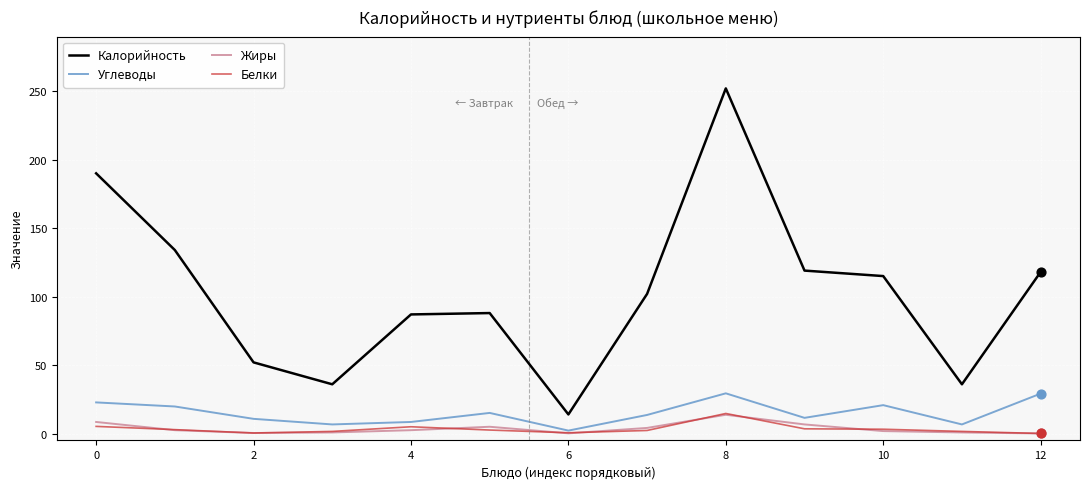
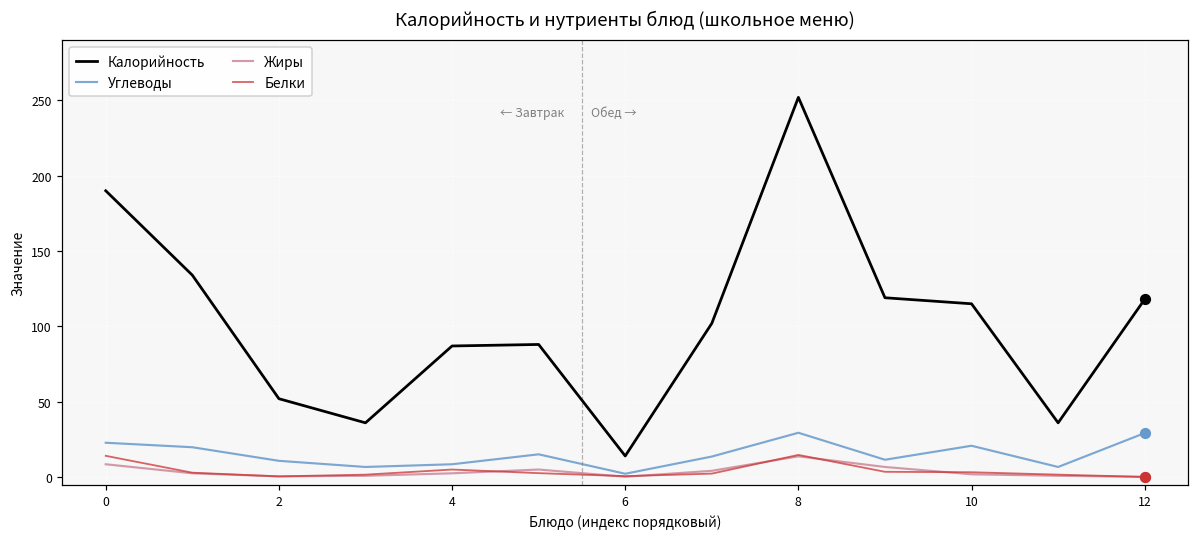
Белки, 0: 5 -> 14
